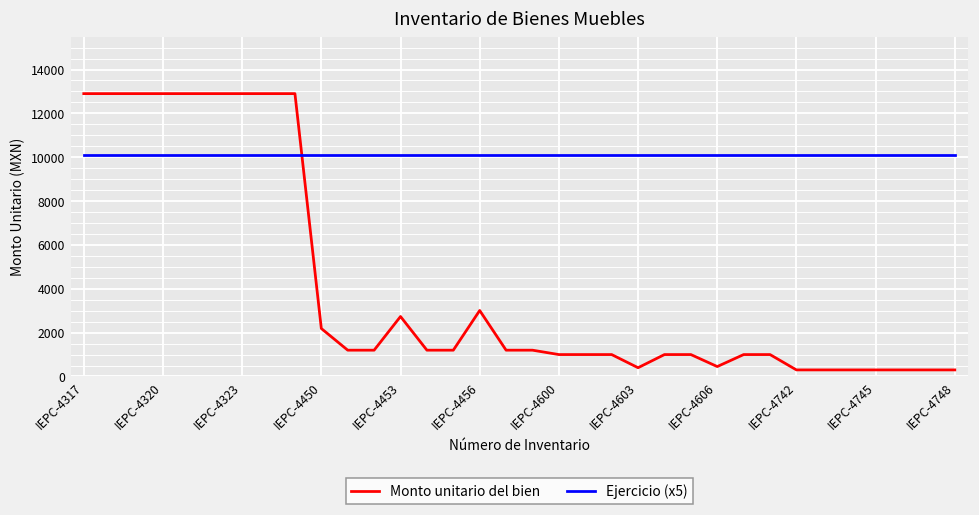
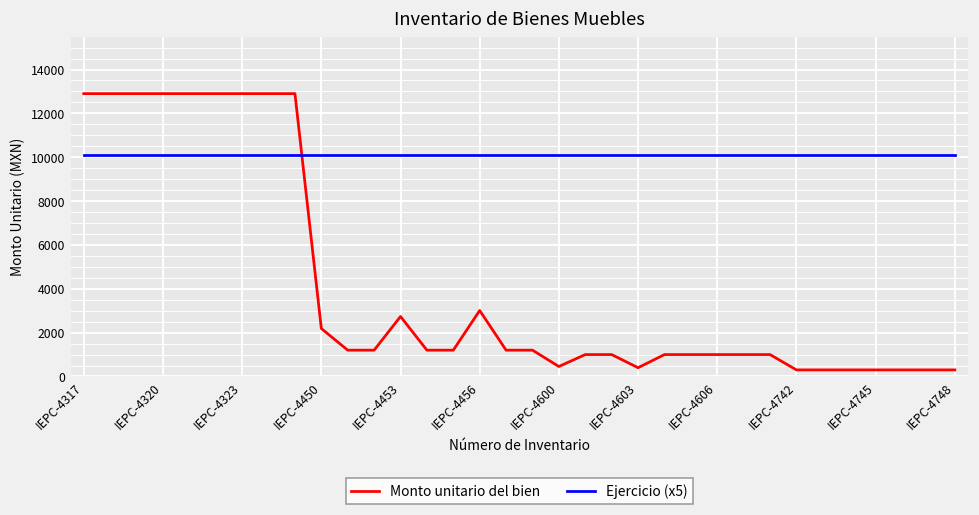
Monto unitario del bien, IEPC-4600: 1000 -> 500
Monto unitario del bien, IEPC-4606: 500 -> 1000
